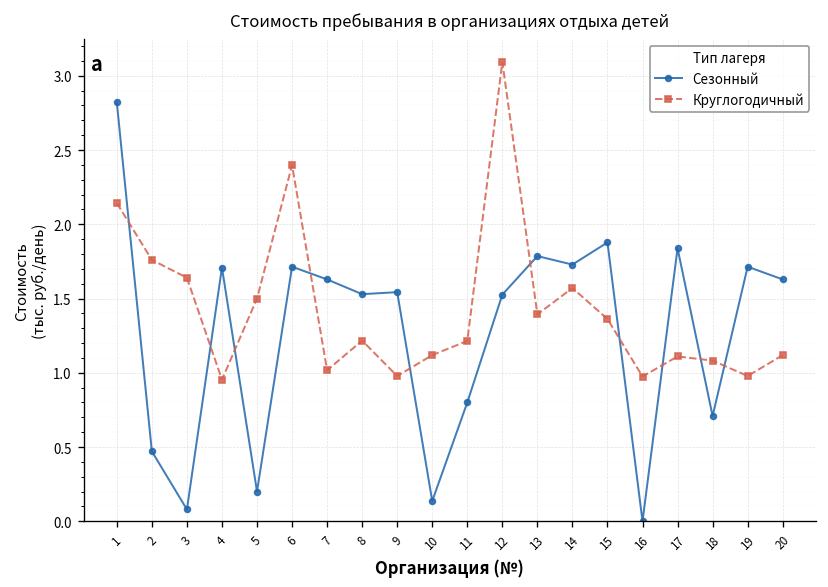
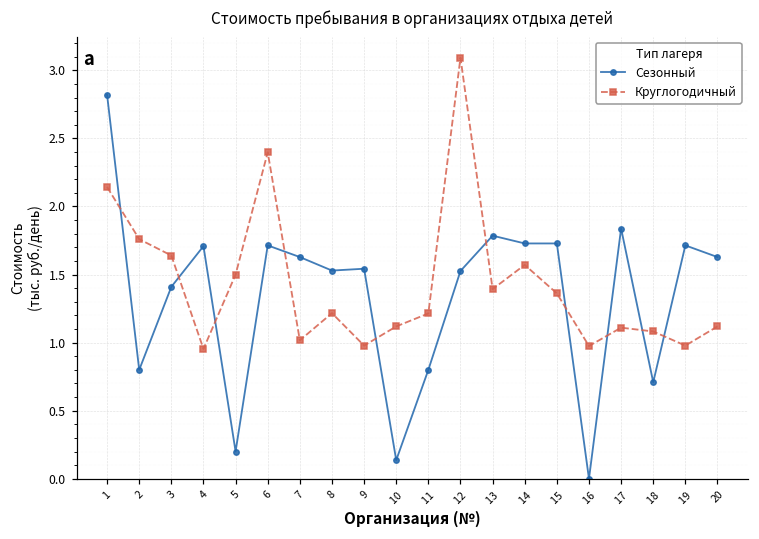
Сезонный, 2: 0.47 -> 0.80
Сезонный, 3: 0.08 -> 1.41
Сезонный, 15: 1.88 -> 1.73
